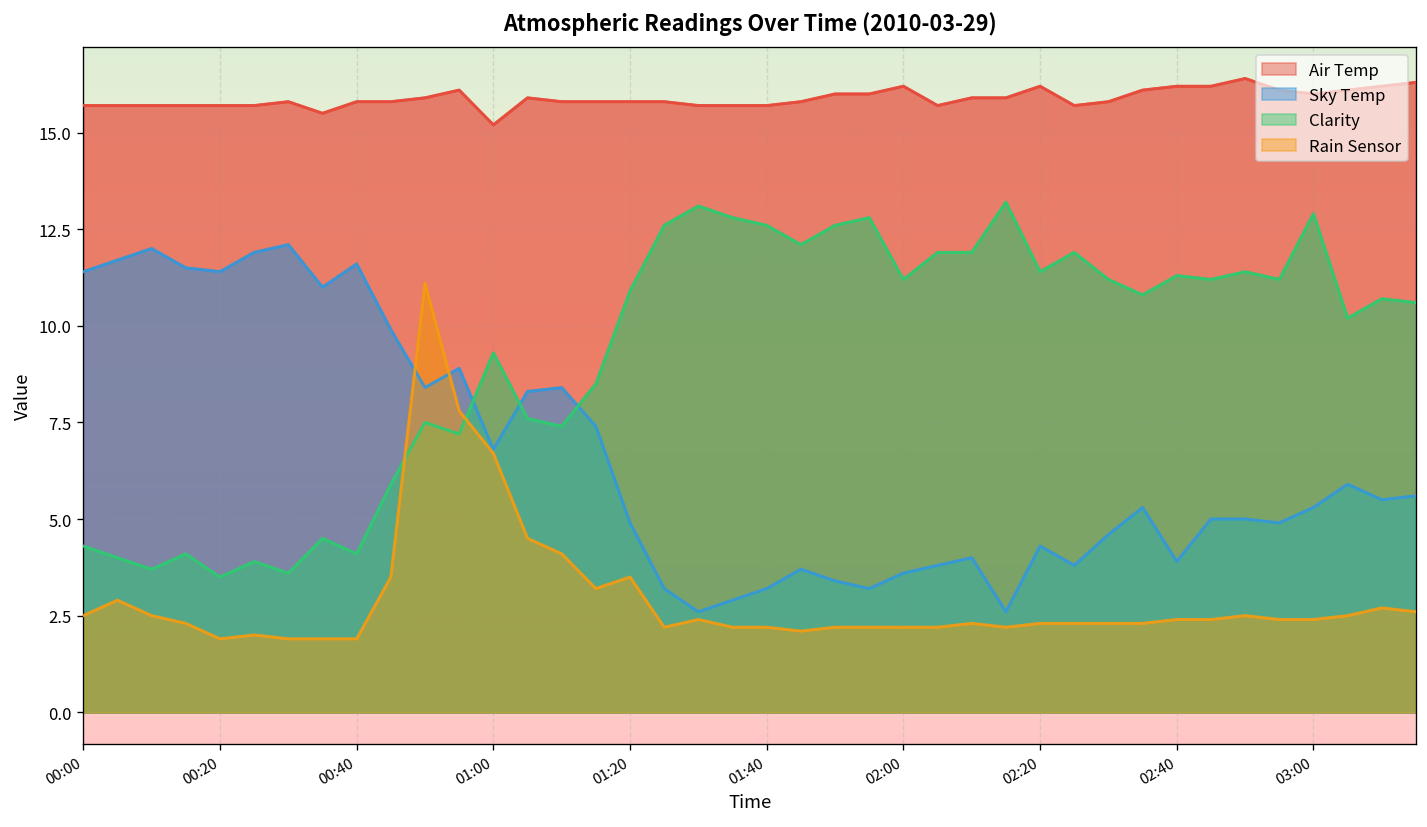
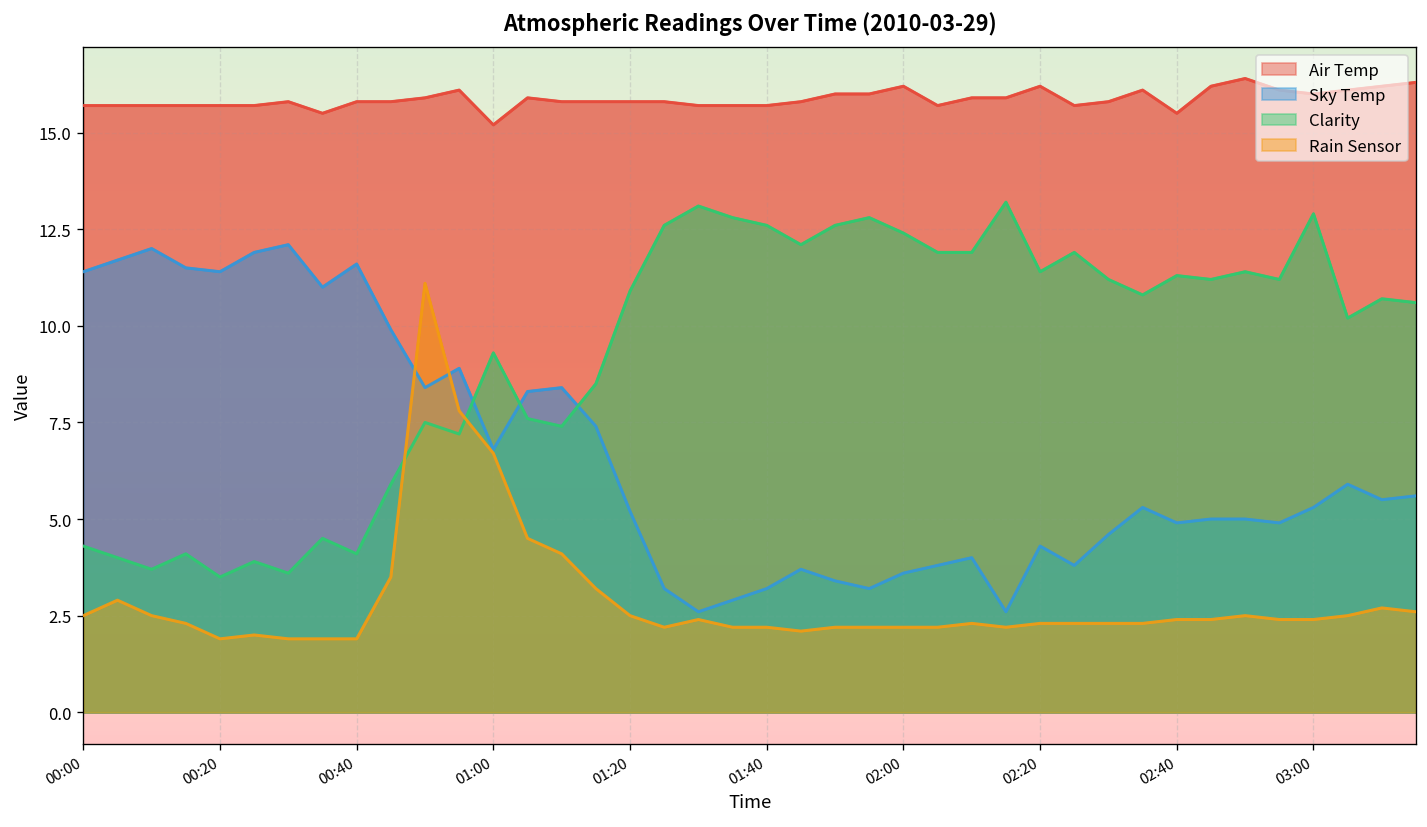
Sky Temp, 01:20: 4.9 -> 5.2
Rain Sensor, 01:20: 3.5 -> 2.5
Clarity, 02:00: 11.2 -> 12.4
Air Temp, 02:40: 16.2 -> 15.5
Sky Temp, 02:40: 3.9 -> 4.9
